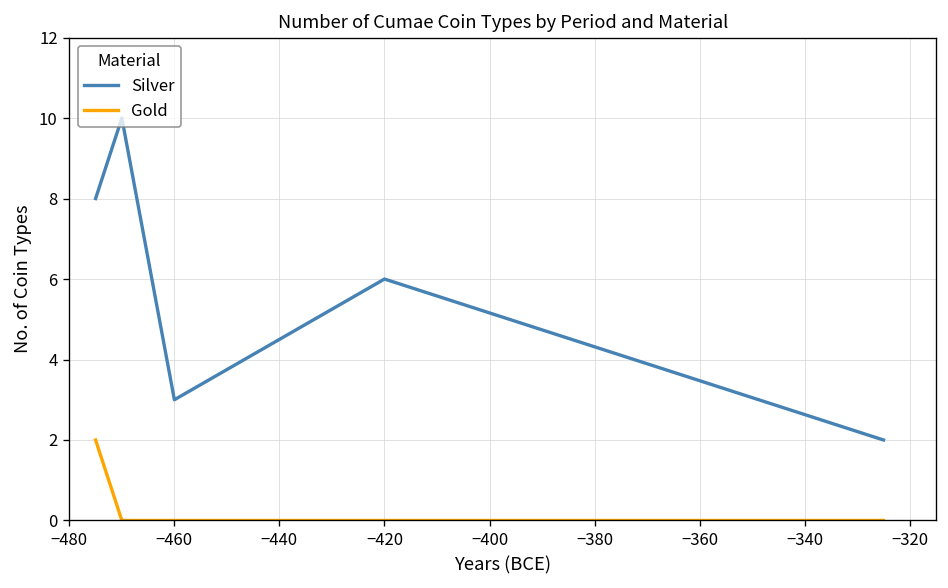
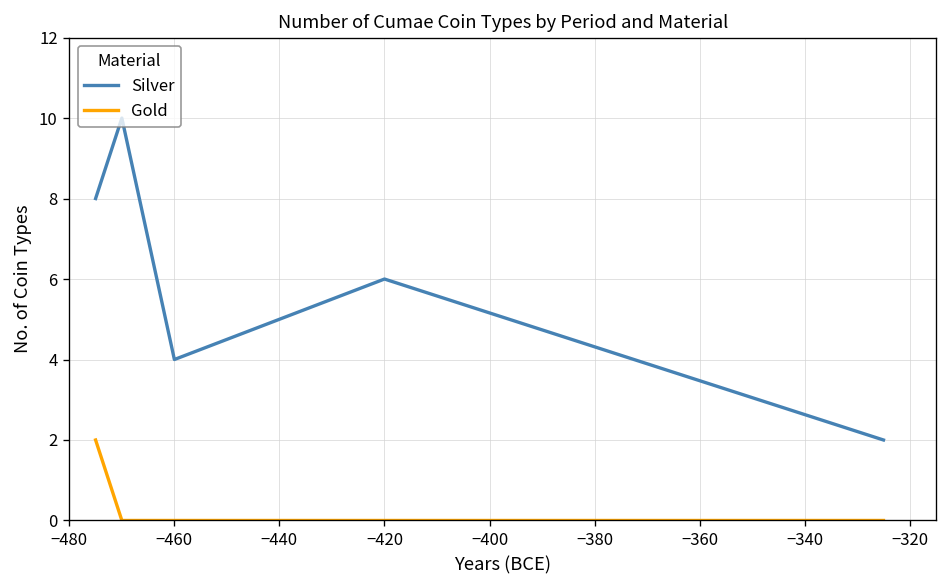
Silver, −460: 3 -> 4
